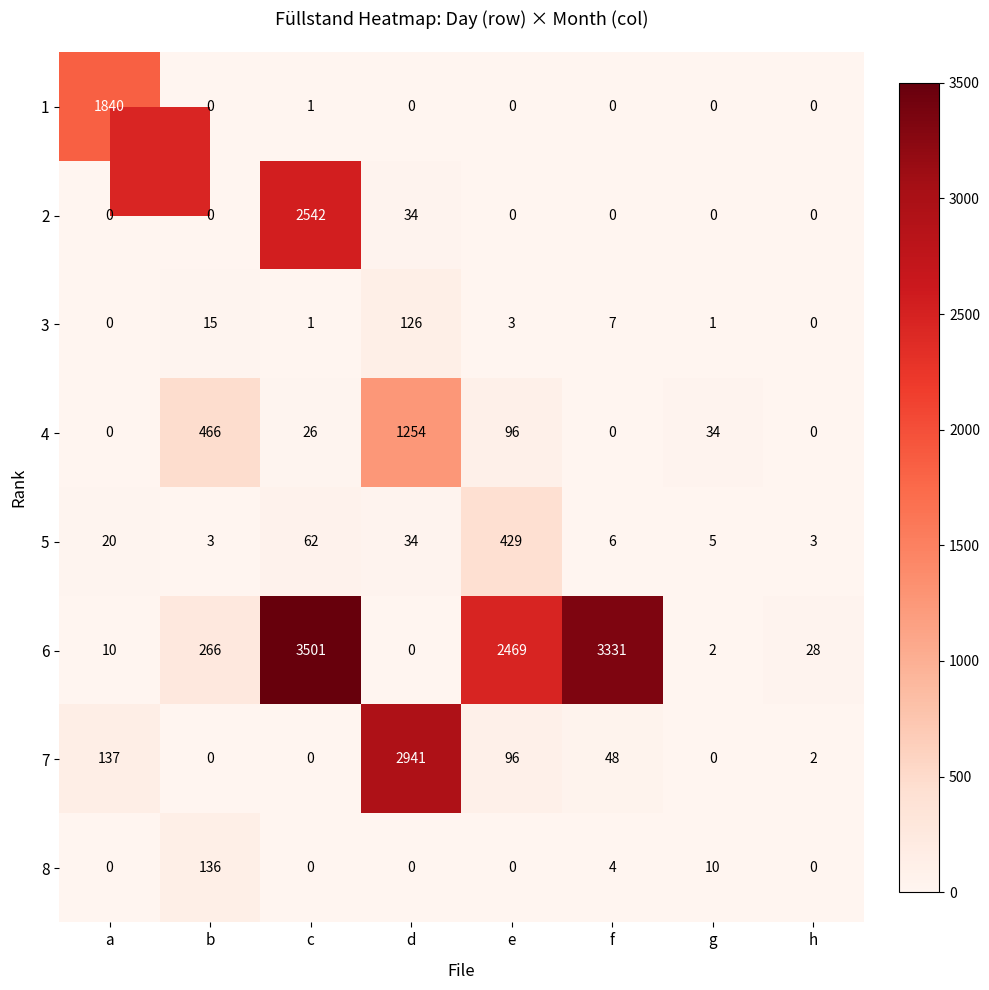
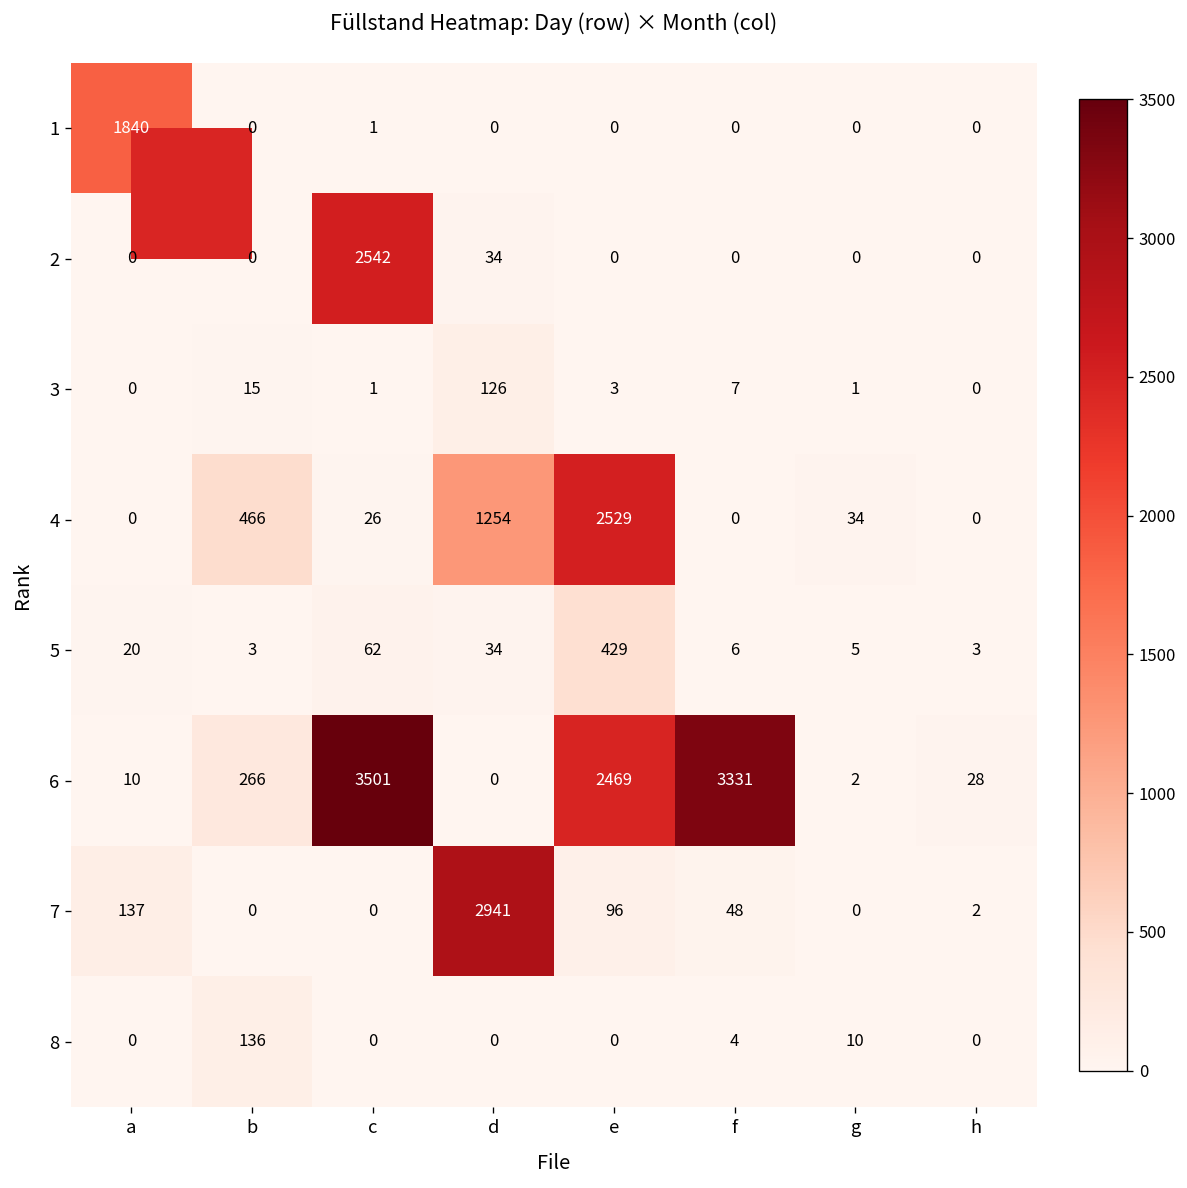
4, e: 96 -> 2529
